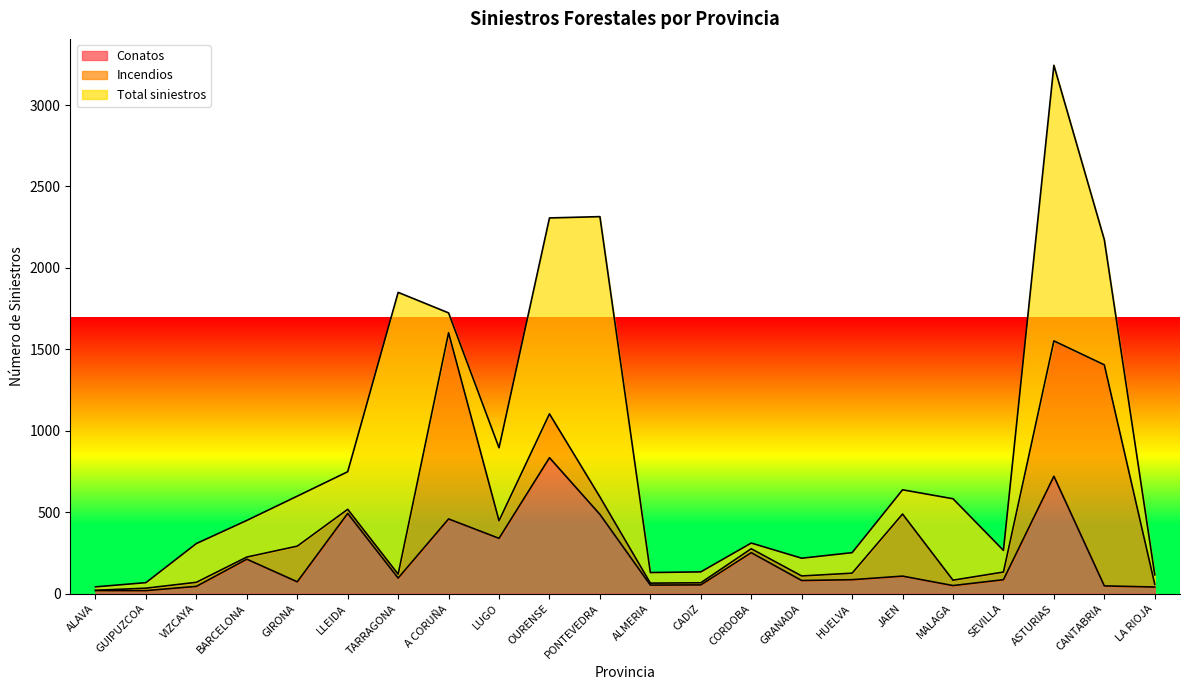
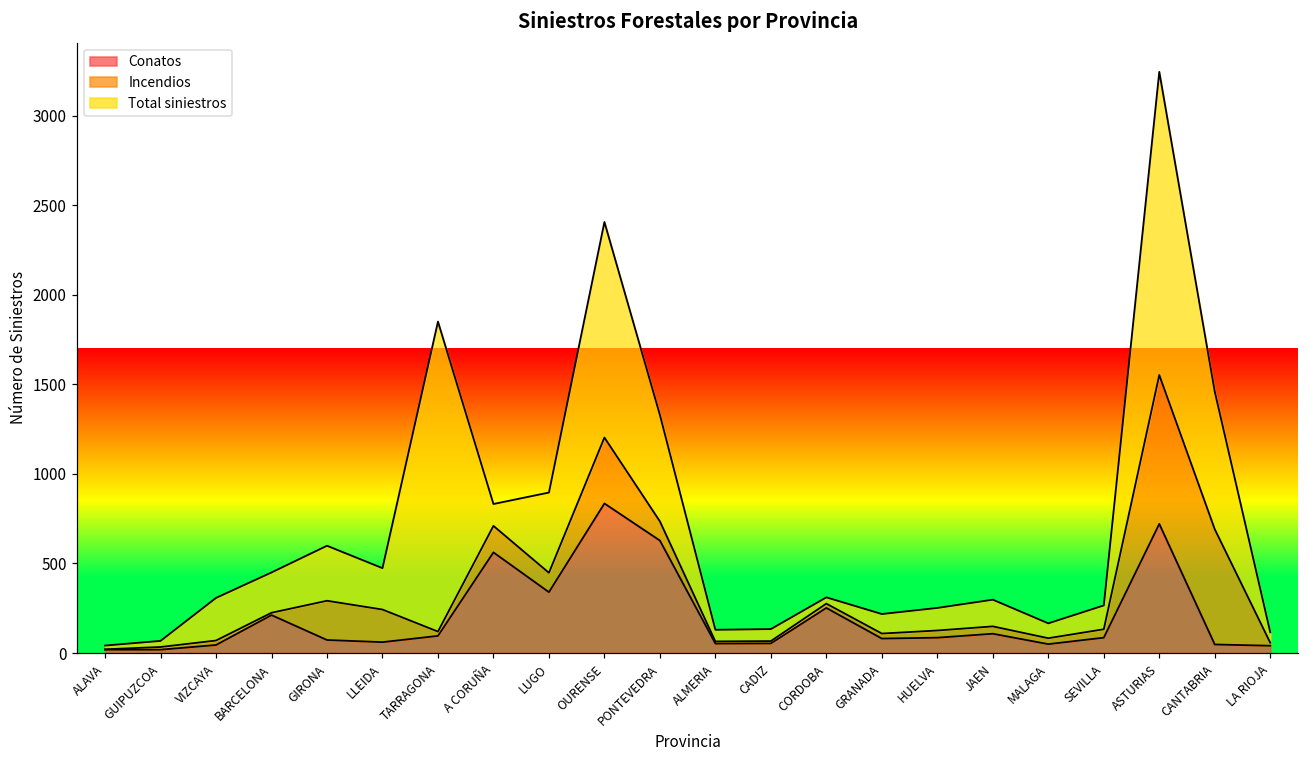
Conatos, LLEIDA: 490 -> 60
Incendios, LLEIDA: 30 -> 180
Conatos, A CORUÑA: 460 -> 560
Incendios, A CORUÑA: 1140 -> 150
Incendios, OURENSE: 270 -> 370
Conatos, PONTEVEDRA: 490 -> 630
Total siniestros, PONTEVEDRA: 1720 -> 590
Incendios, JAEN: 380 -> 40
Total siniestros, MALAGA: 500 -> 80
Incendios, CANTABRIA: 1360 -> 640
